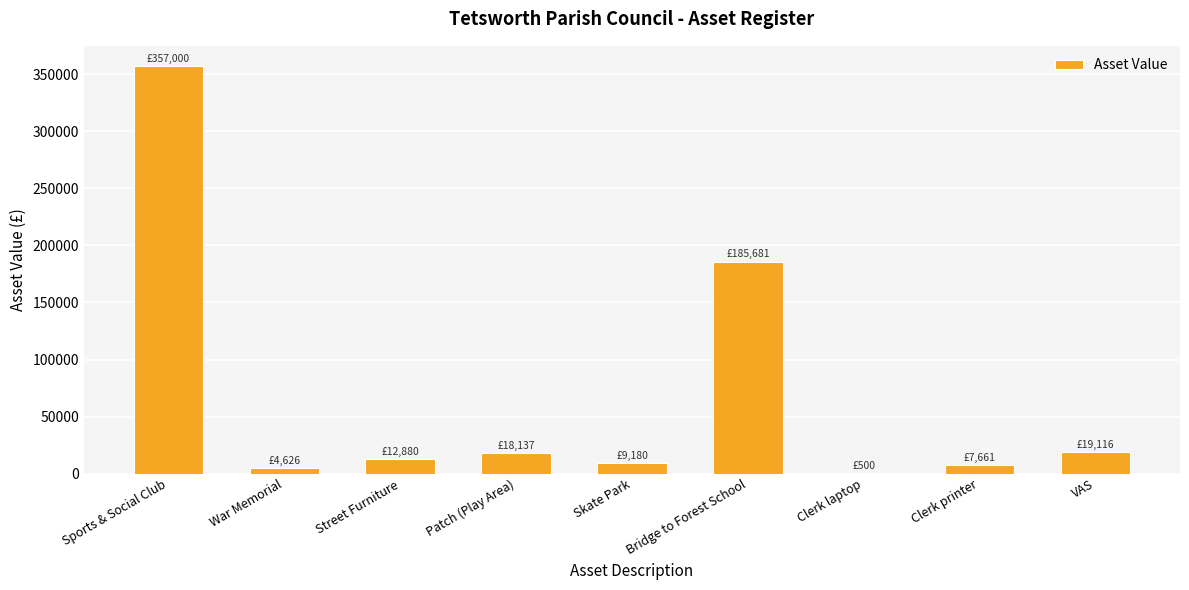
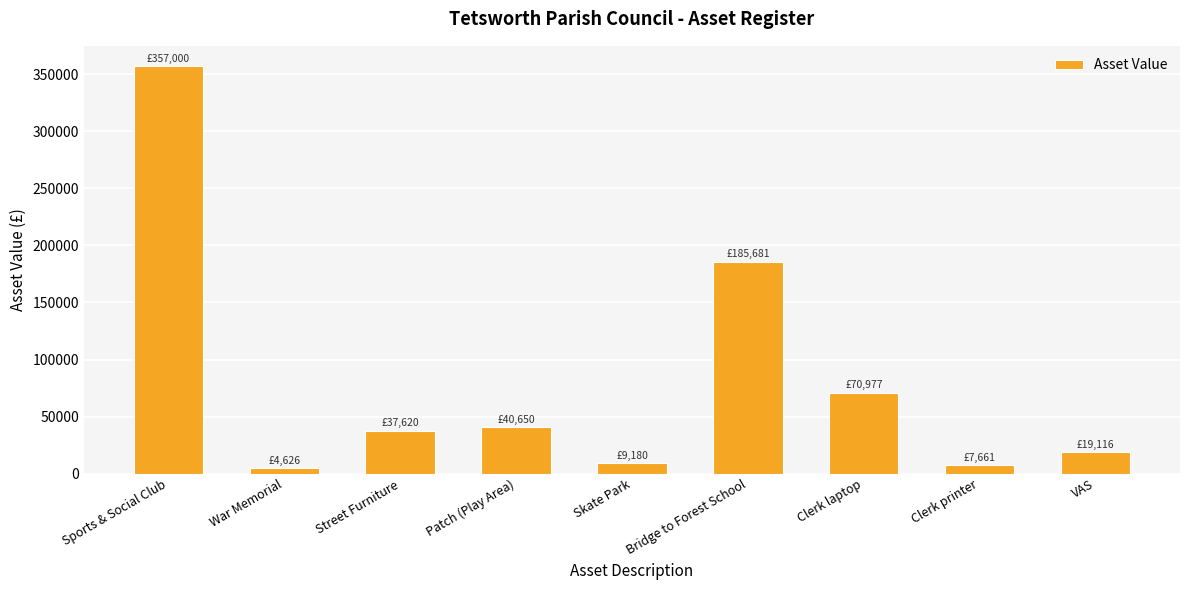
Street Furniture: £12,880 -> £37,620
Patch (Play Area): £18,137 -> £40,650
Clerk laptop: £500 -> £70,977
